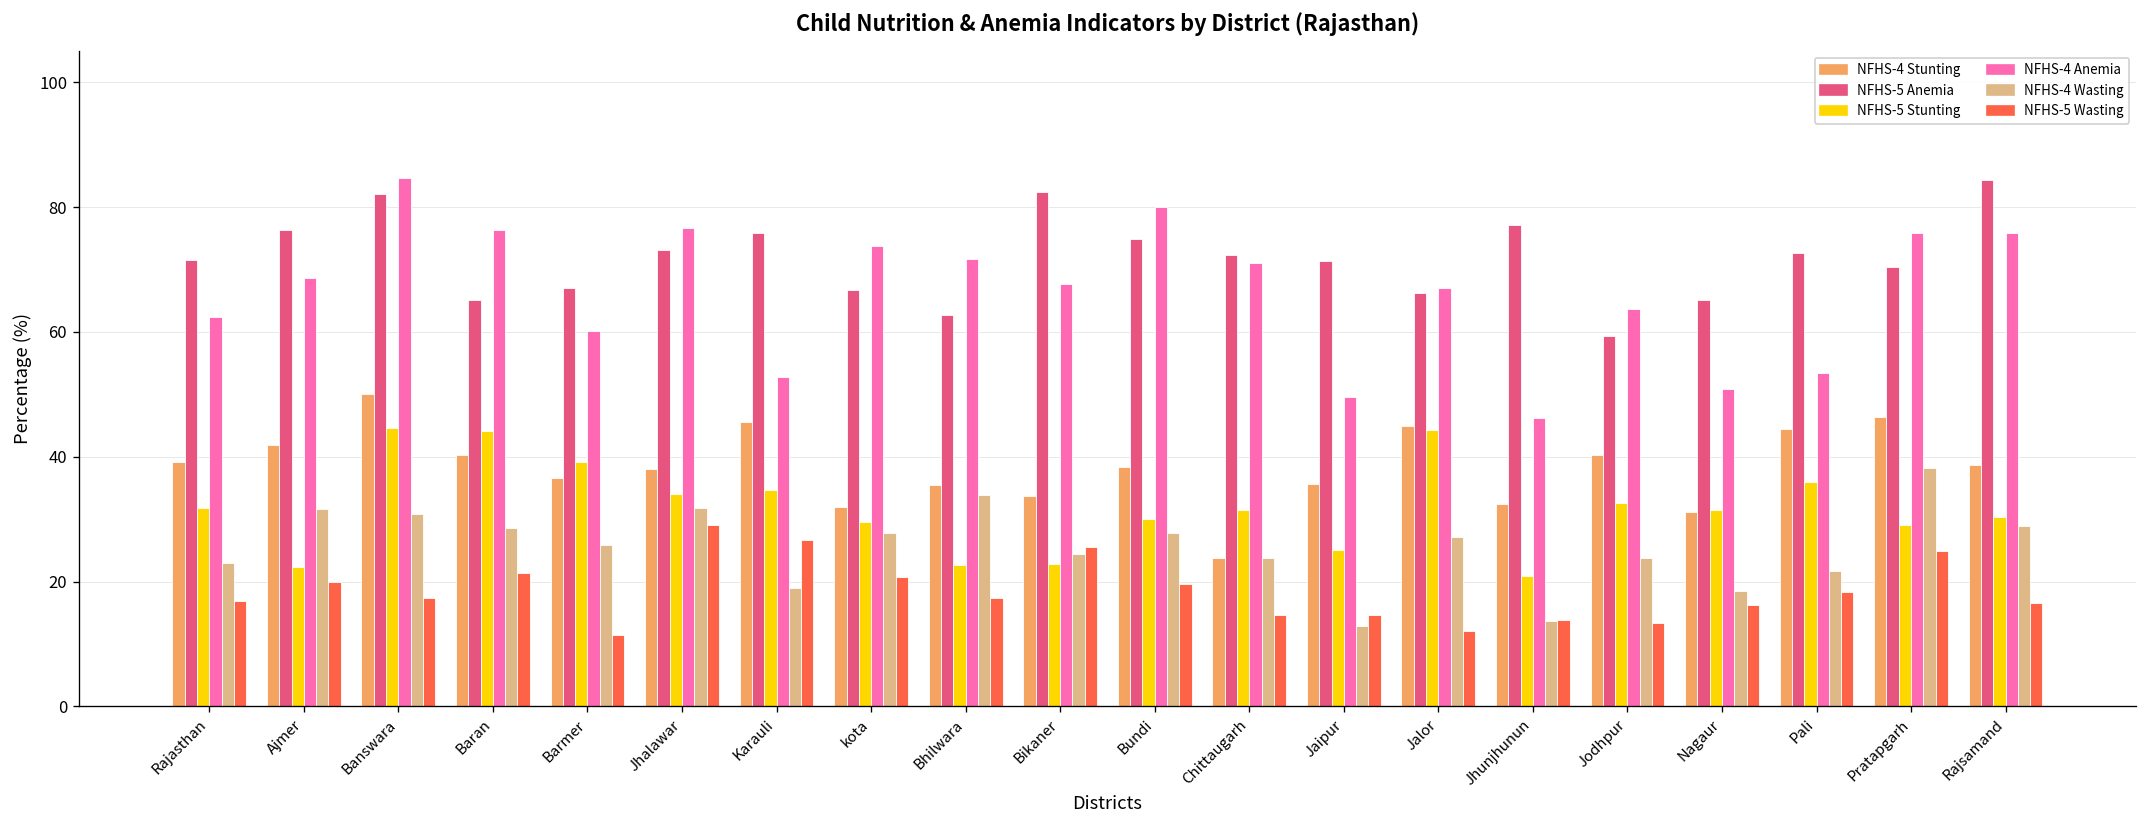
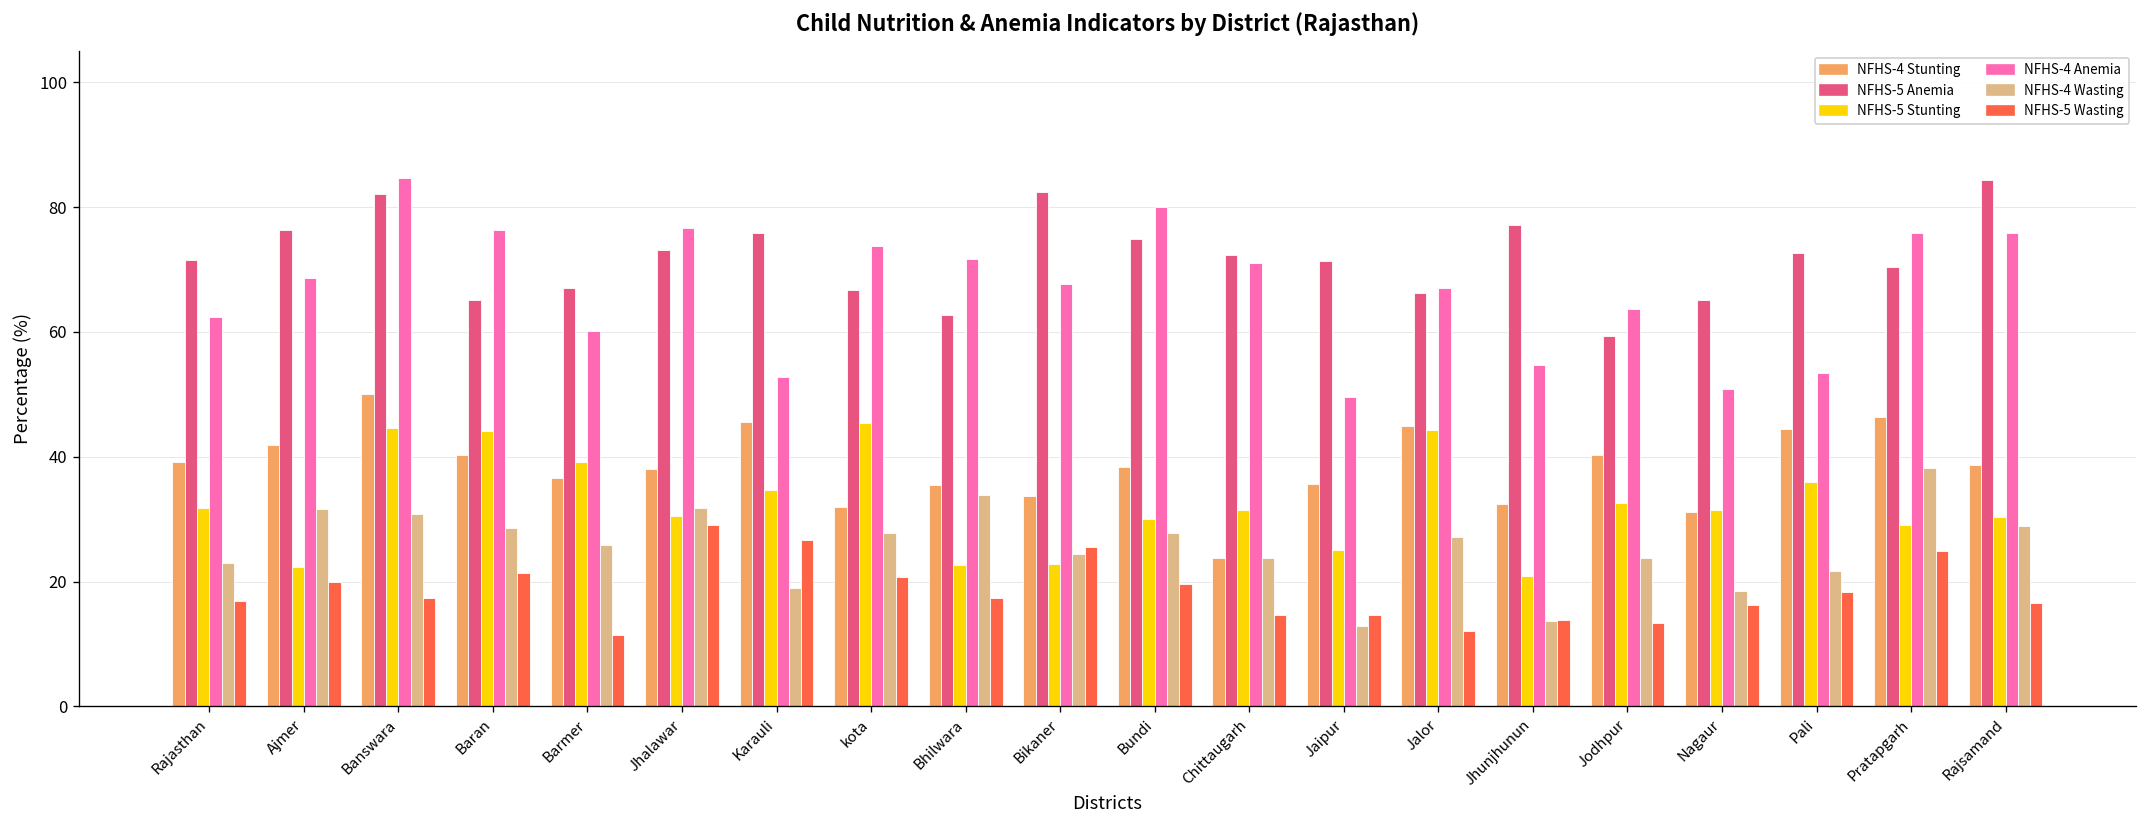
NFHS-5 Stunting, Jhalawar: 34 -> 31
NFHS-5 Stunting, kota: 30 -> 45
NFHS-4 Anemia, Jhunjhunun: 46 -> 55
